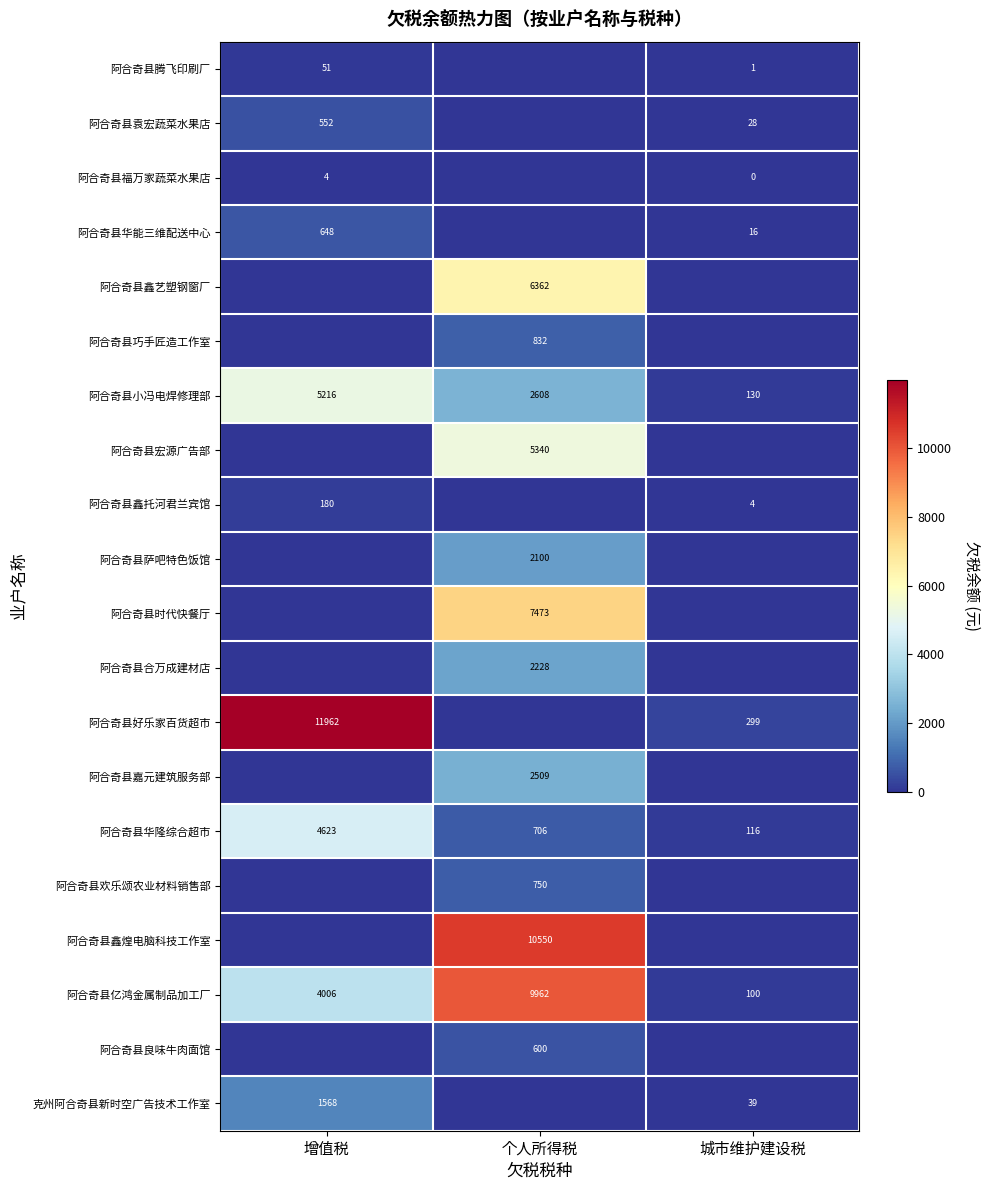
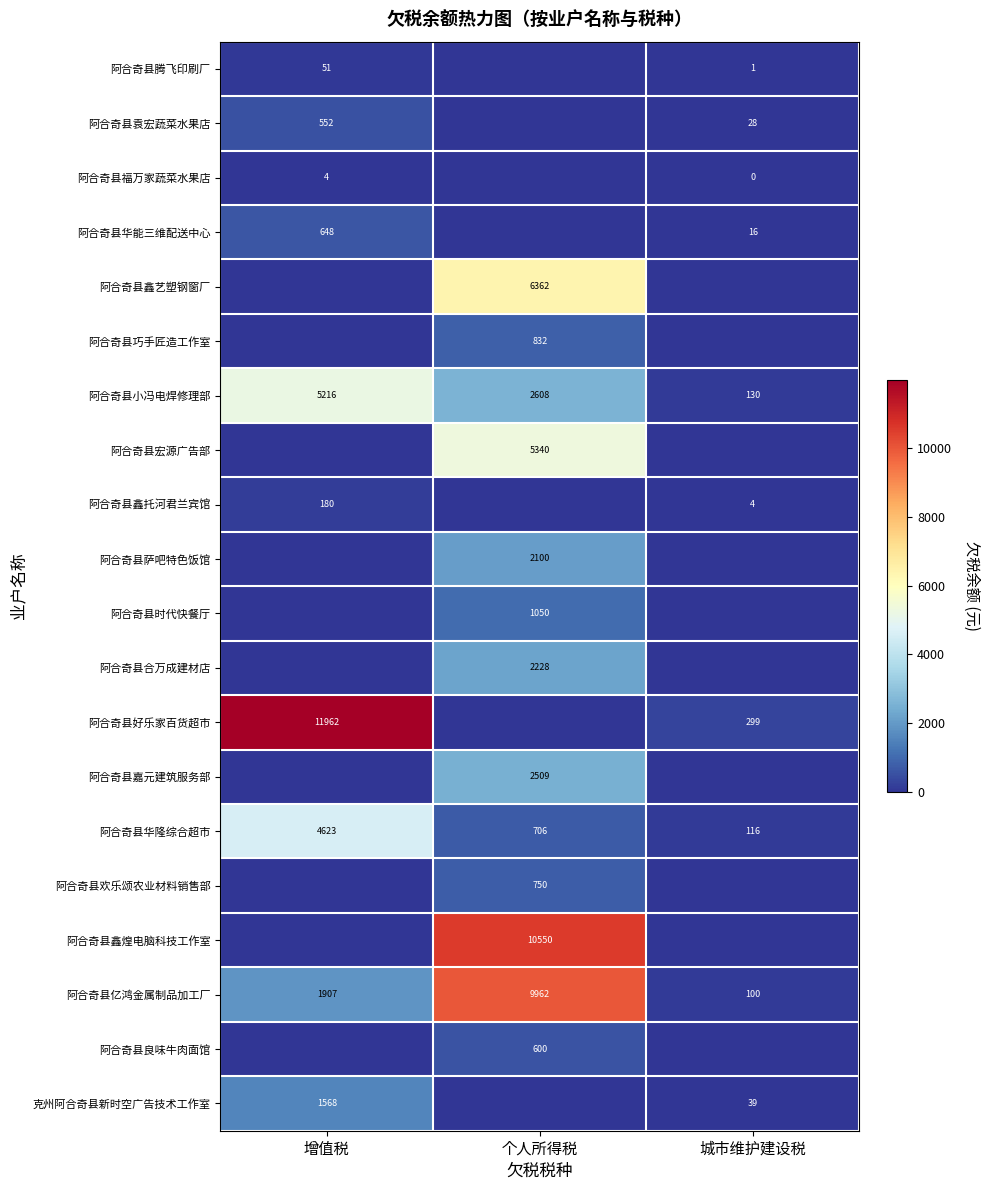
阿合奇县时代快餐厅, 个人所得税: 7473 -> 1050
阿合奇县亿鸿金属制品加工厂, 增值税: 4006 -> 1907
